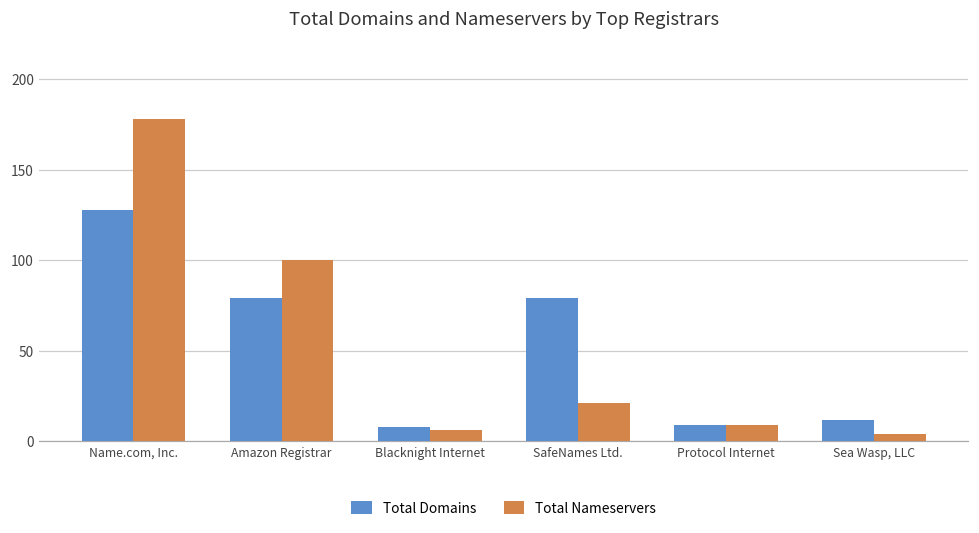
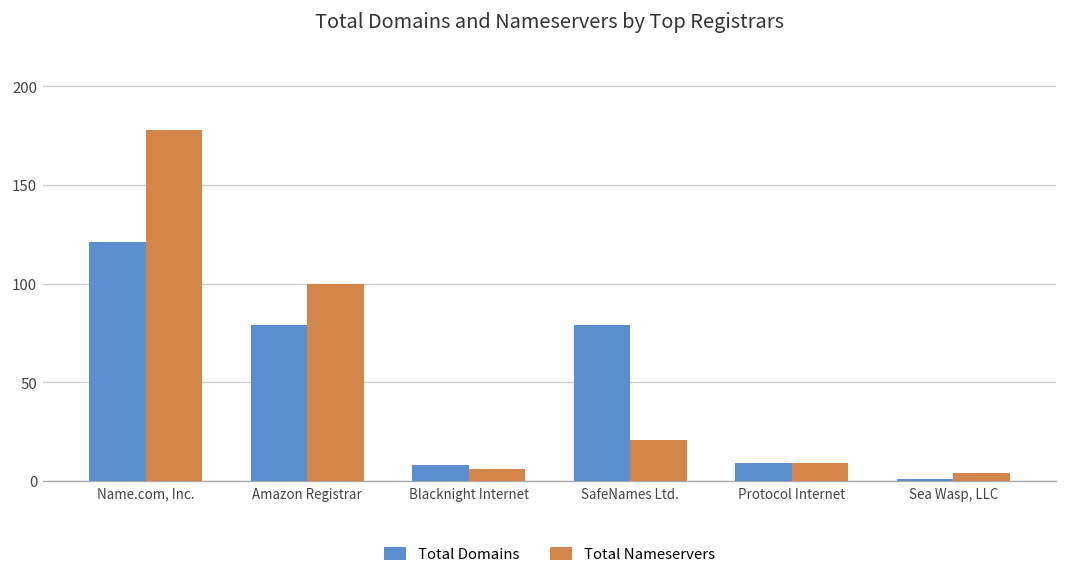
Total Domains, Name.com, Inc.: 128 -> 121
Total Domains, Sea Wasp, LLC: 12 -> 1
